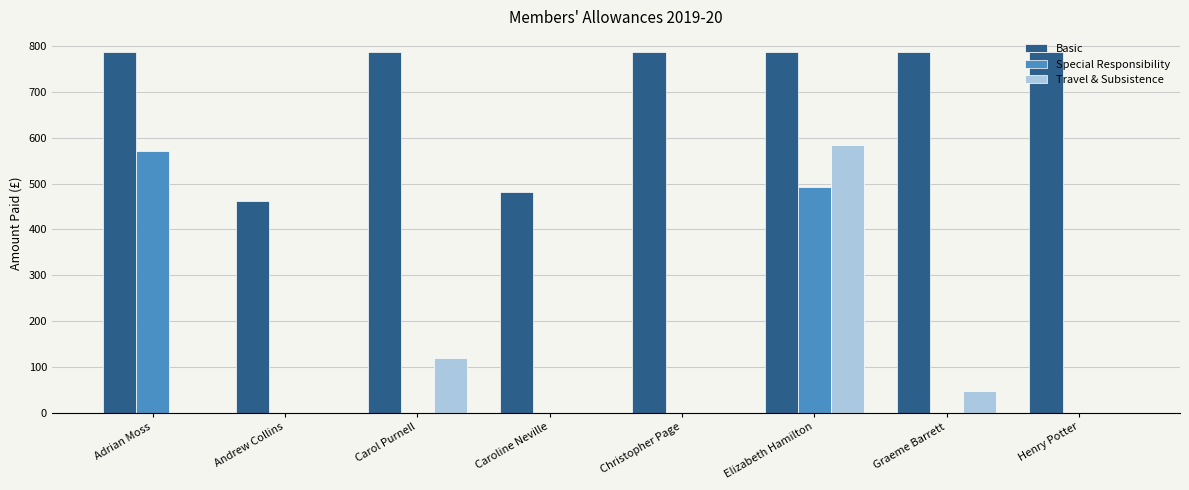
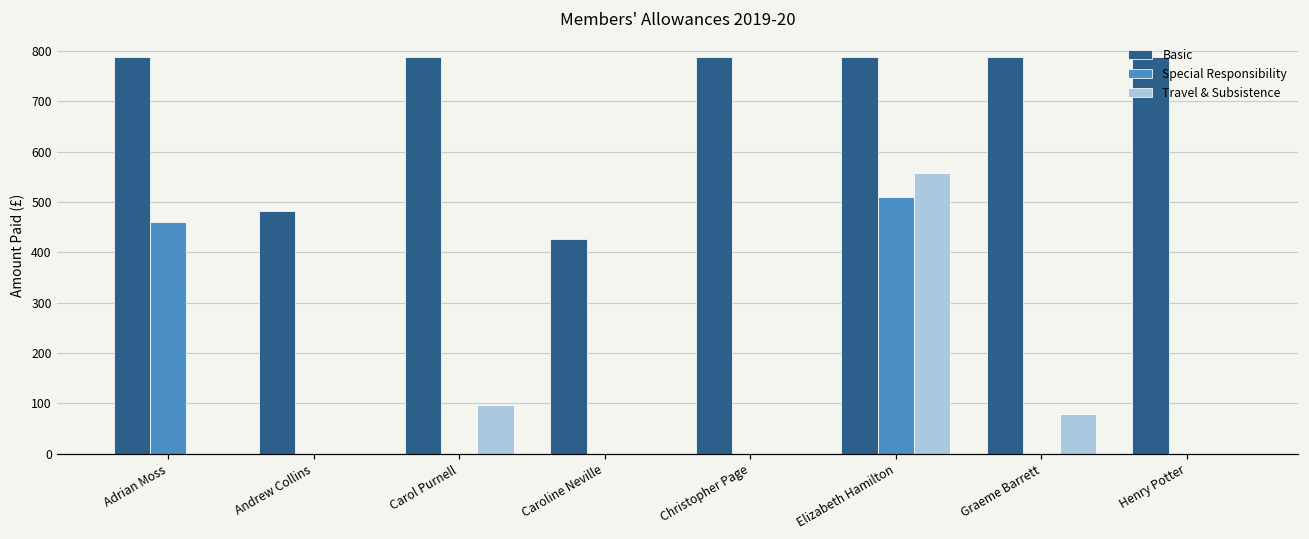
Special Responsibility, Adrian Moss: 570 -> 460
Basic, Andrew Collins: 460 -> 480
Travel & Subsistence, Carol Purnell: 120 -> 100
Basic, Caroline Neville: 480 -> 430
Special Responsibility, Elizabeth Hamilton: 490 -> 510
Travel & Subsistence, Elizabeth Hamilton: 590 -> 560
Travel & Subsistence, Graeme Barrett: 50 -> 80
